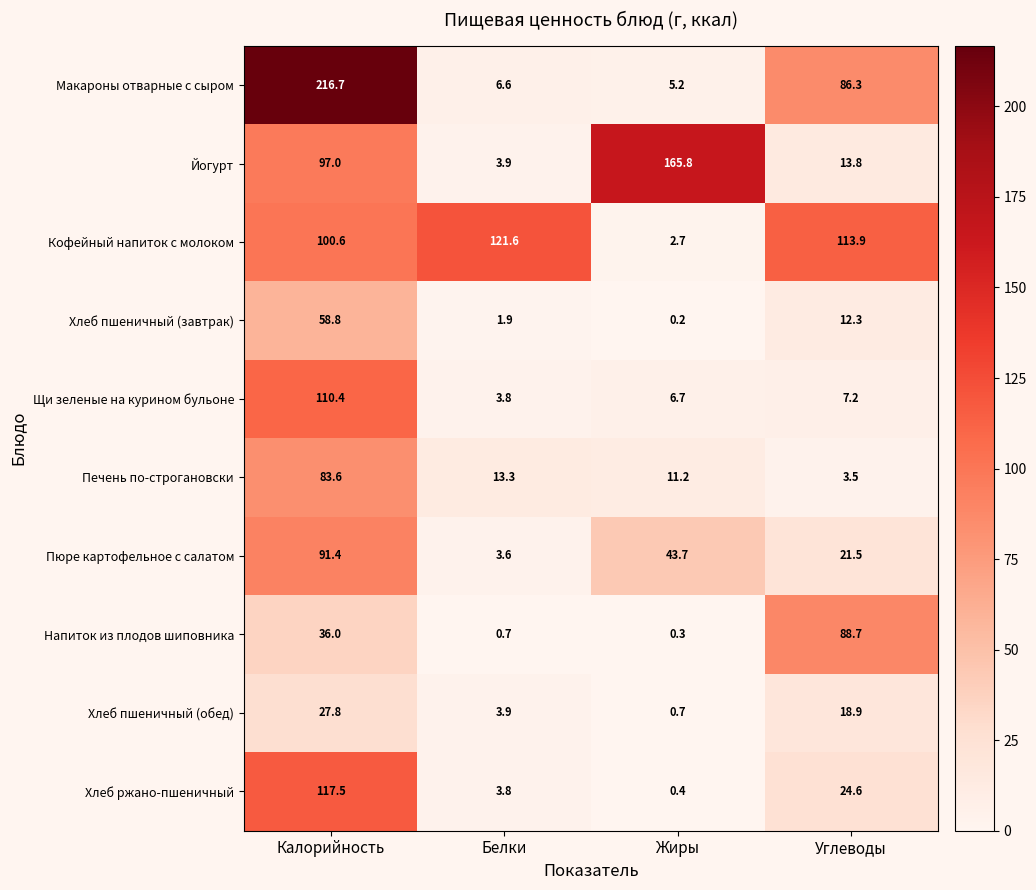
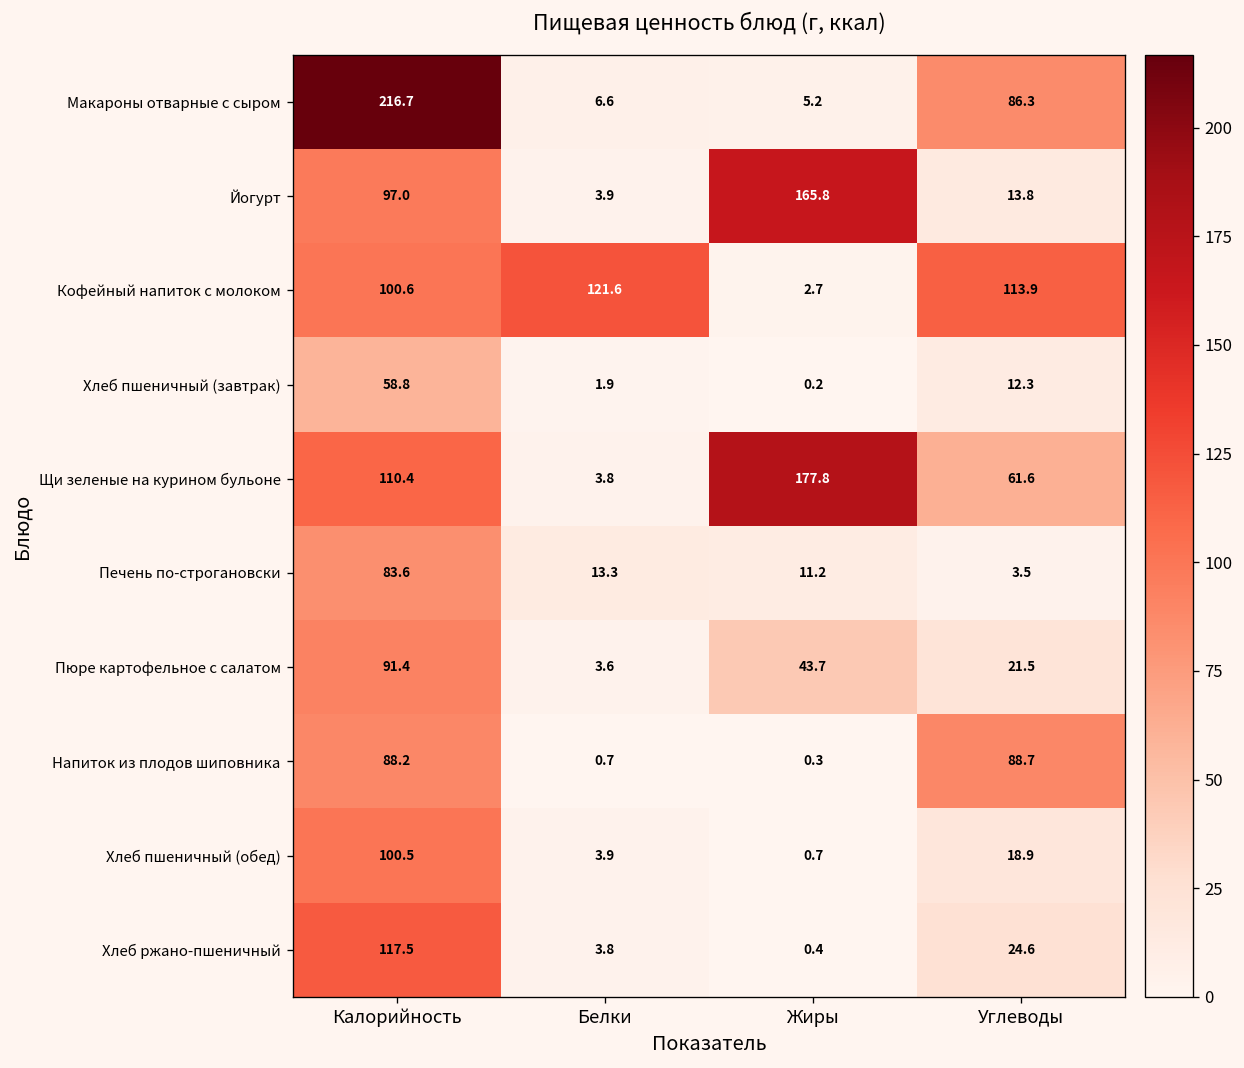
Щи зеленые на курином бульоне, Жиры: 6.7 -> 177.8
Щи зеленые на курином бульоне, Углеводы: 7.2 -> 61.6
Напиток из плодов шиповника, Калорийность: 36.0 -> 88.2
Хлеб пшеничный (обед), Калорийность: 27.8 -> 100.5
